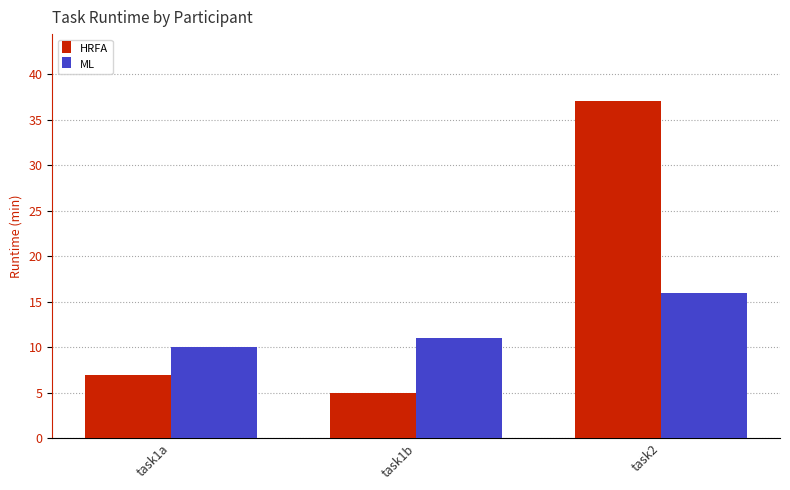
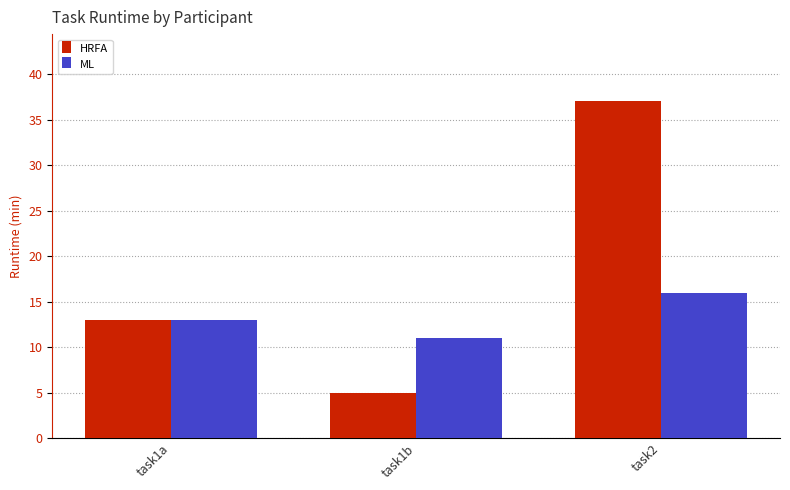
HRFA, task1a: 7 -> 13
ML, task1a: 10 -> 13
